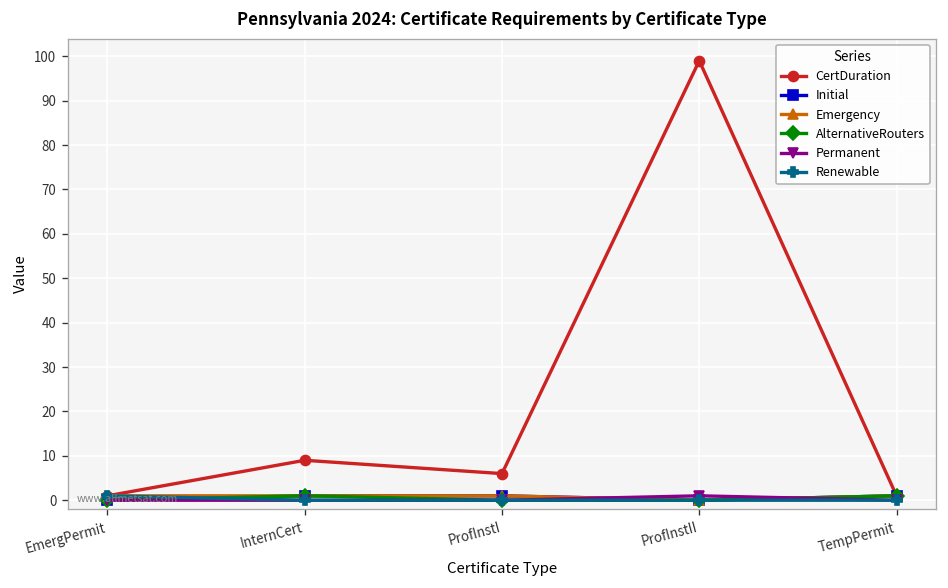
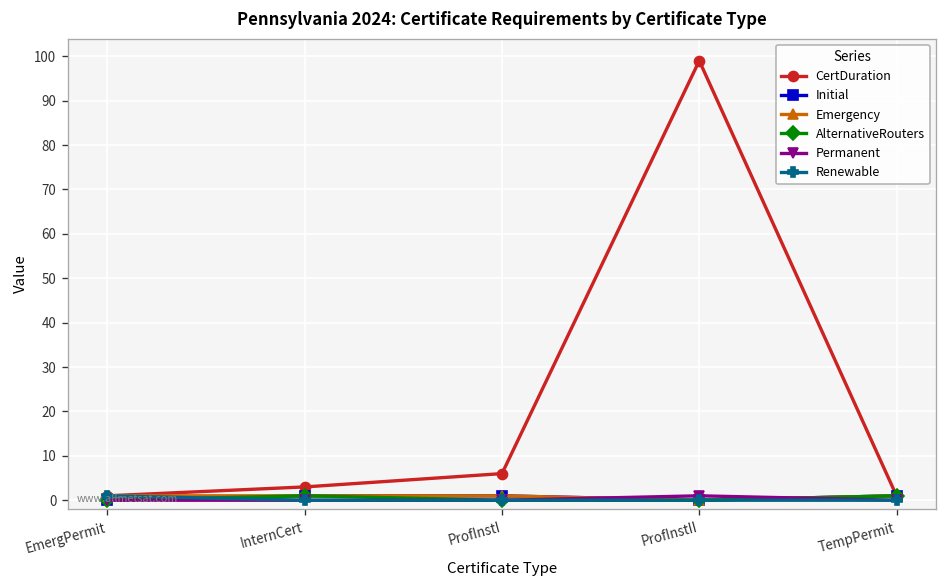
CertDuration, InternCert: 9 -> 3
